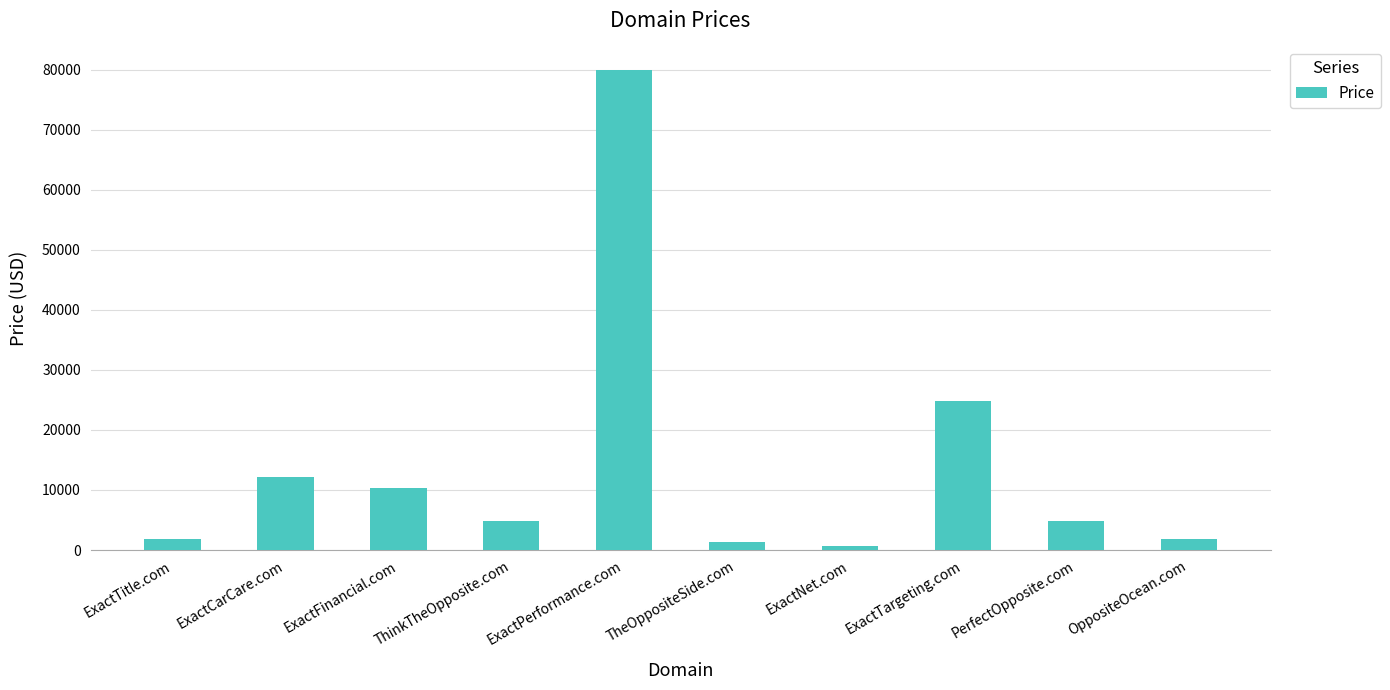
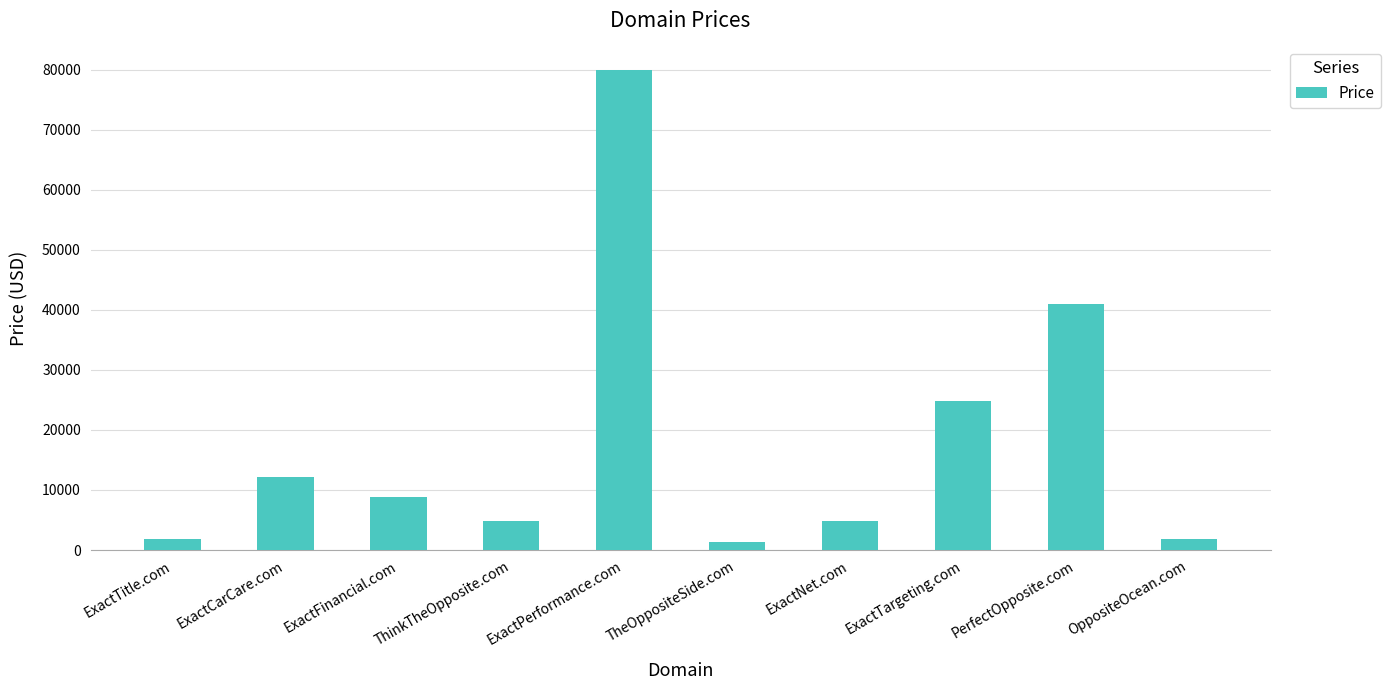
ExactFinancial.com: 10000 -> 9000
ExactNet.com: 1000 -> 5000
PerfectOpposite.com: 5000 -> 41000
